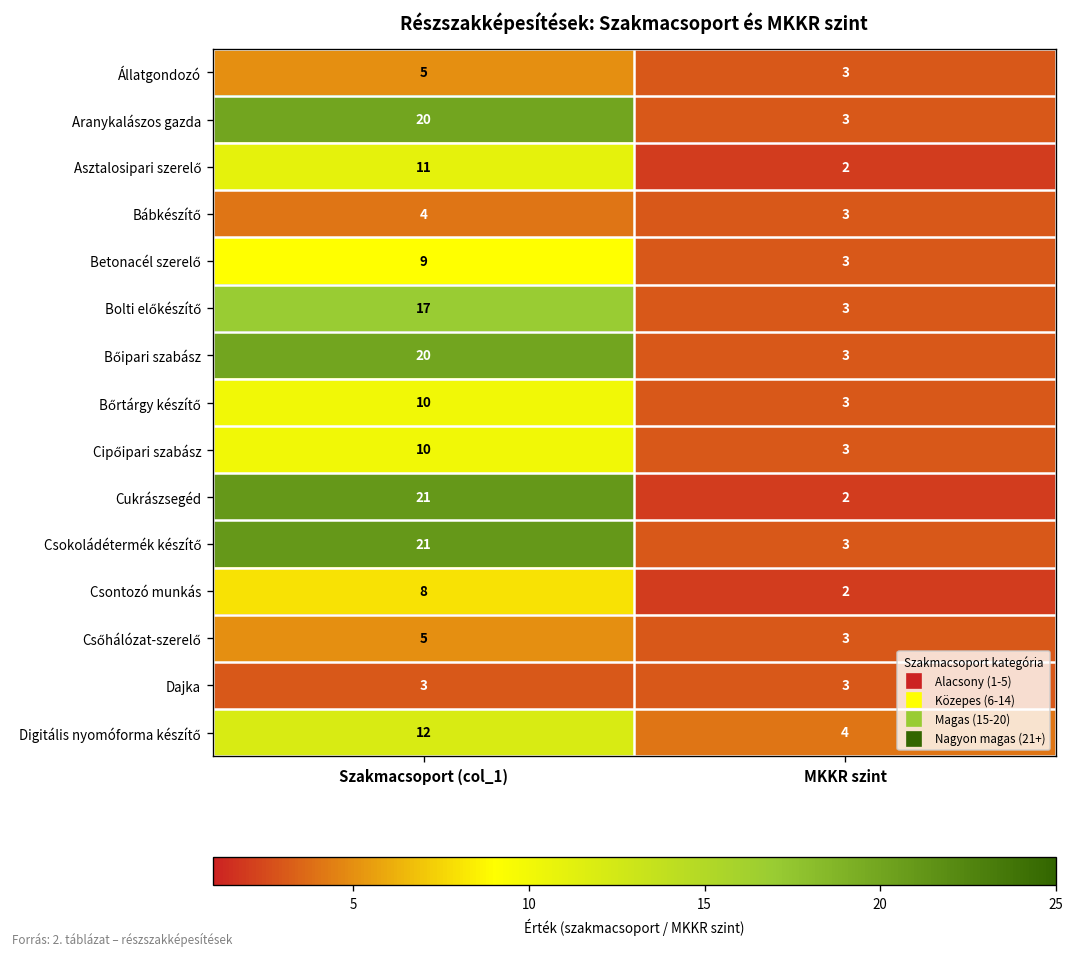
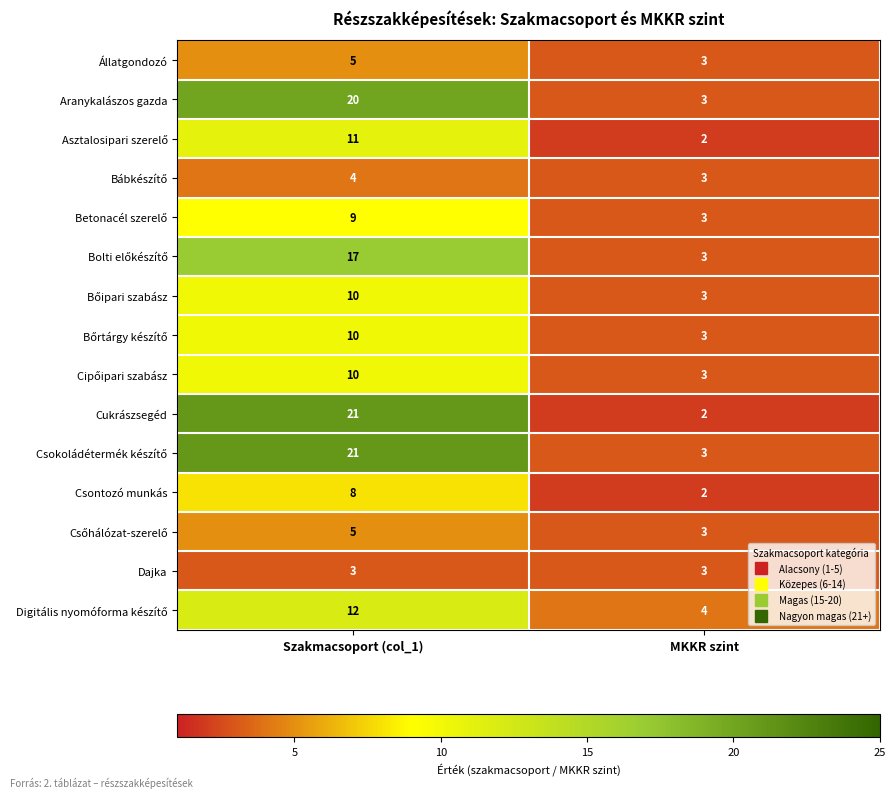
Bőipari szabász, Szakmacsoport (col_1): 20 -> 10
